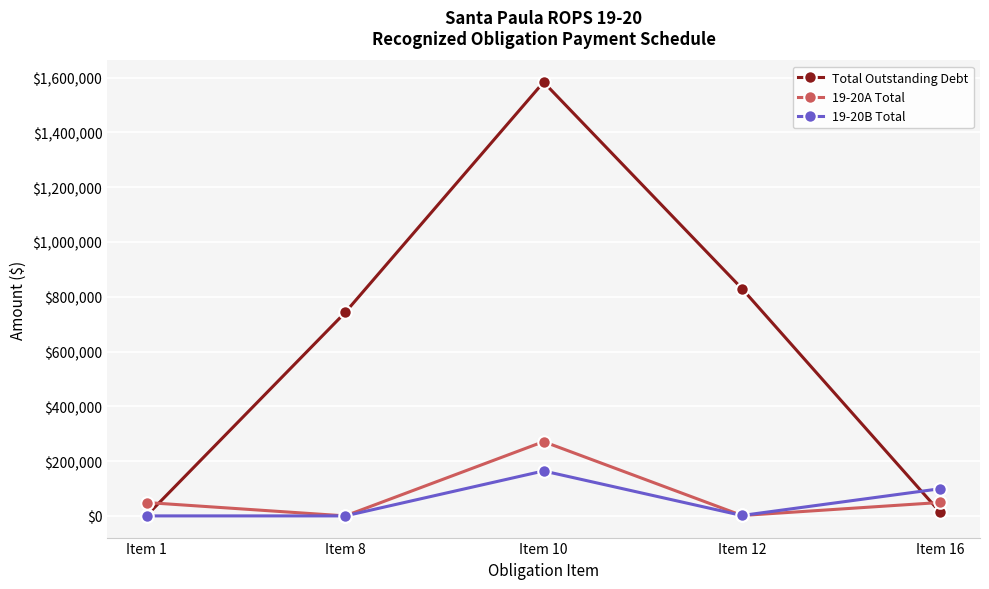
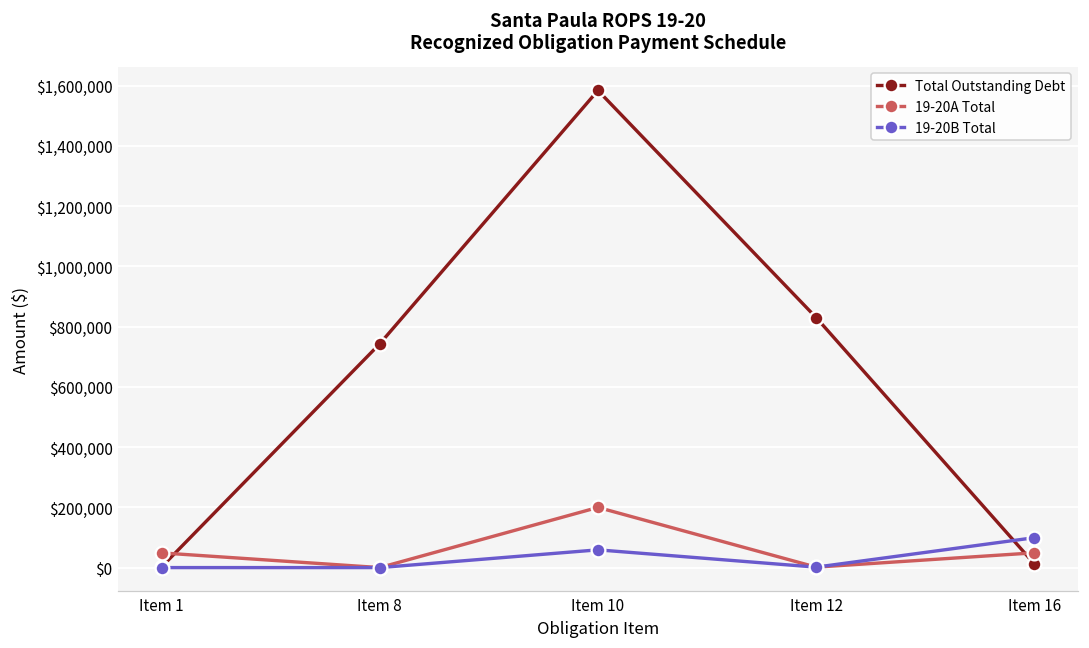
19-20A Total, Item 10: $270,000 -> $200,000
19-20B Total, Item 10: $160,000 -> $60,000
